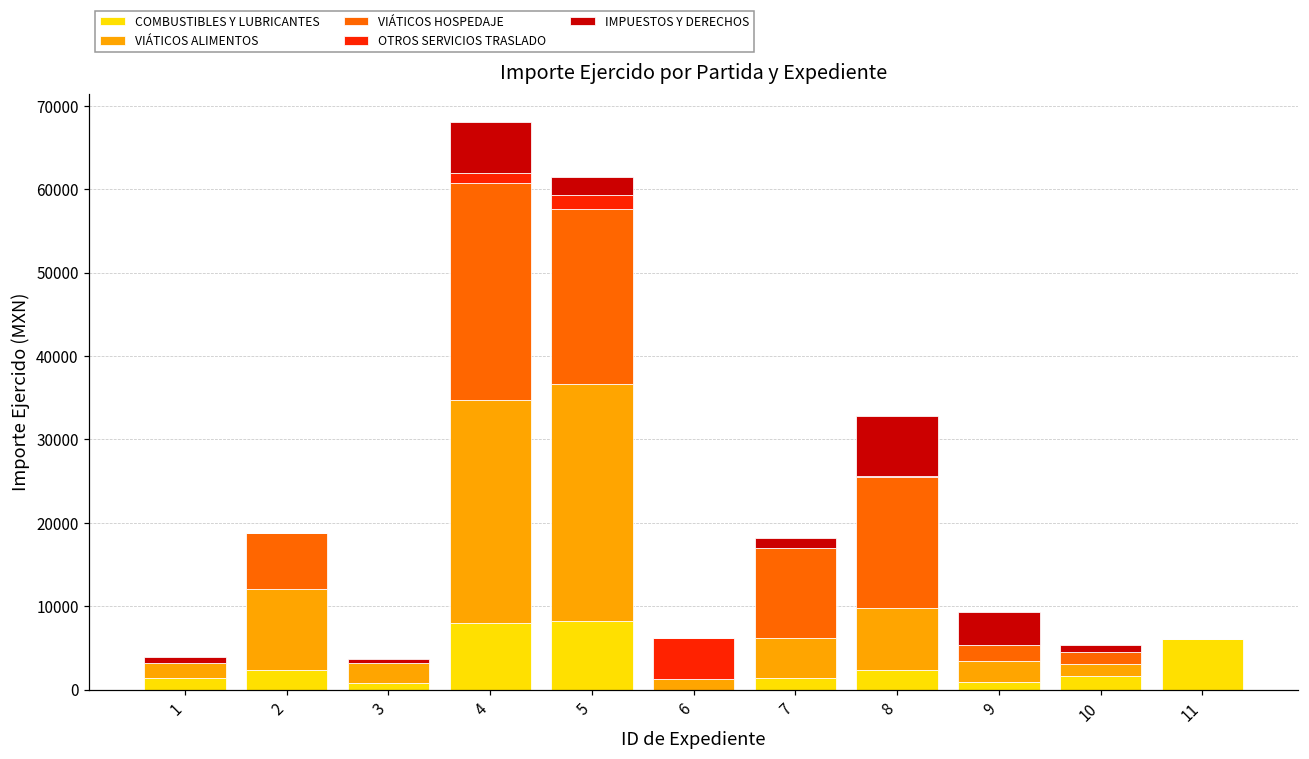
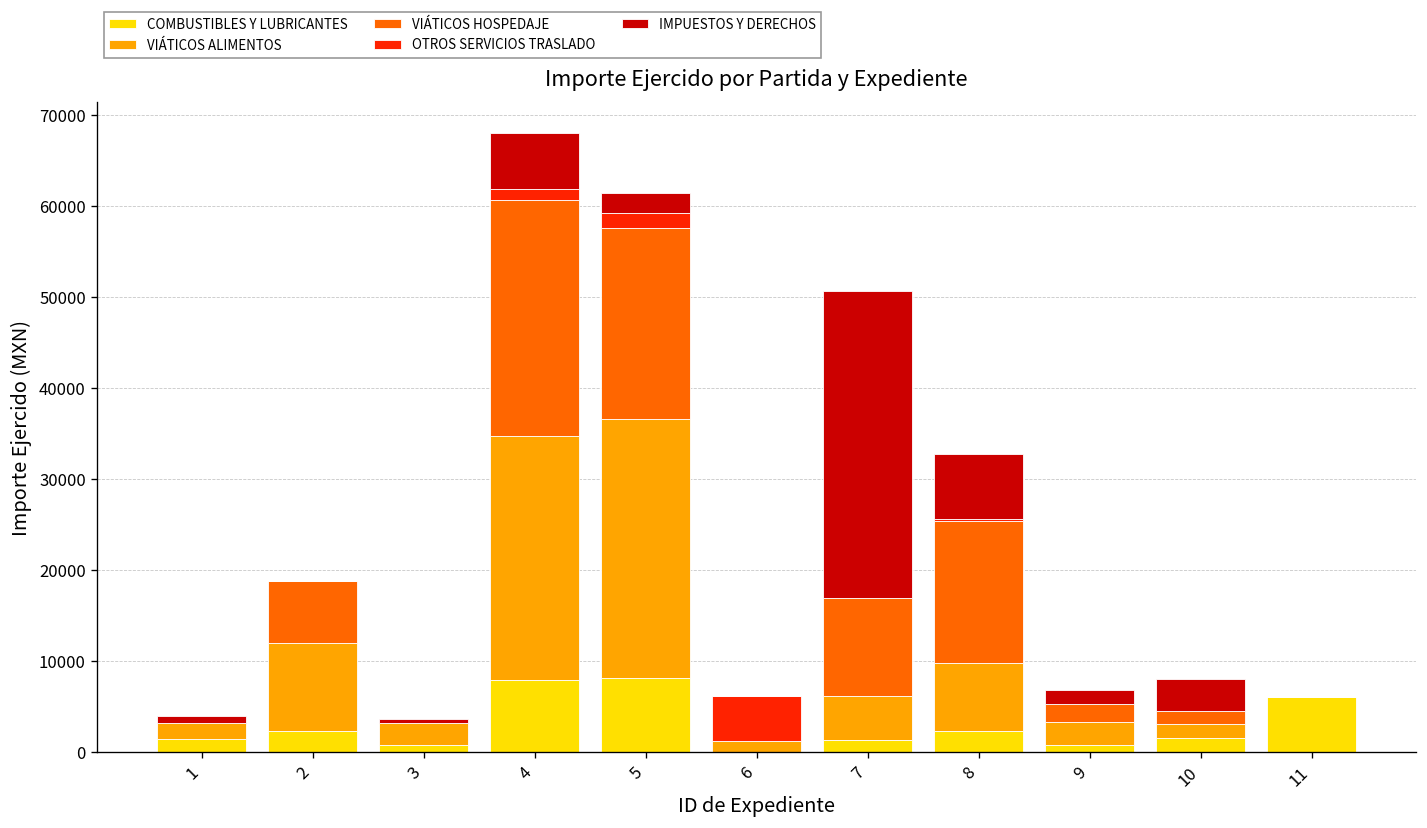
IMPUESTOS Y DERECHOS, 7: 1000 -> 34000
IMPUESTOS Y DERECHOS, 9: 4000 -> 1000
IMPUESTOS Y DERECHOS, 10: 1000 -> 4000
